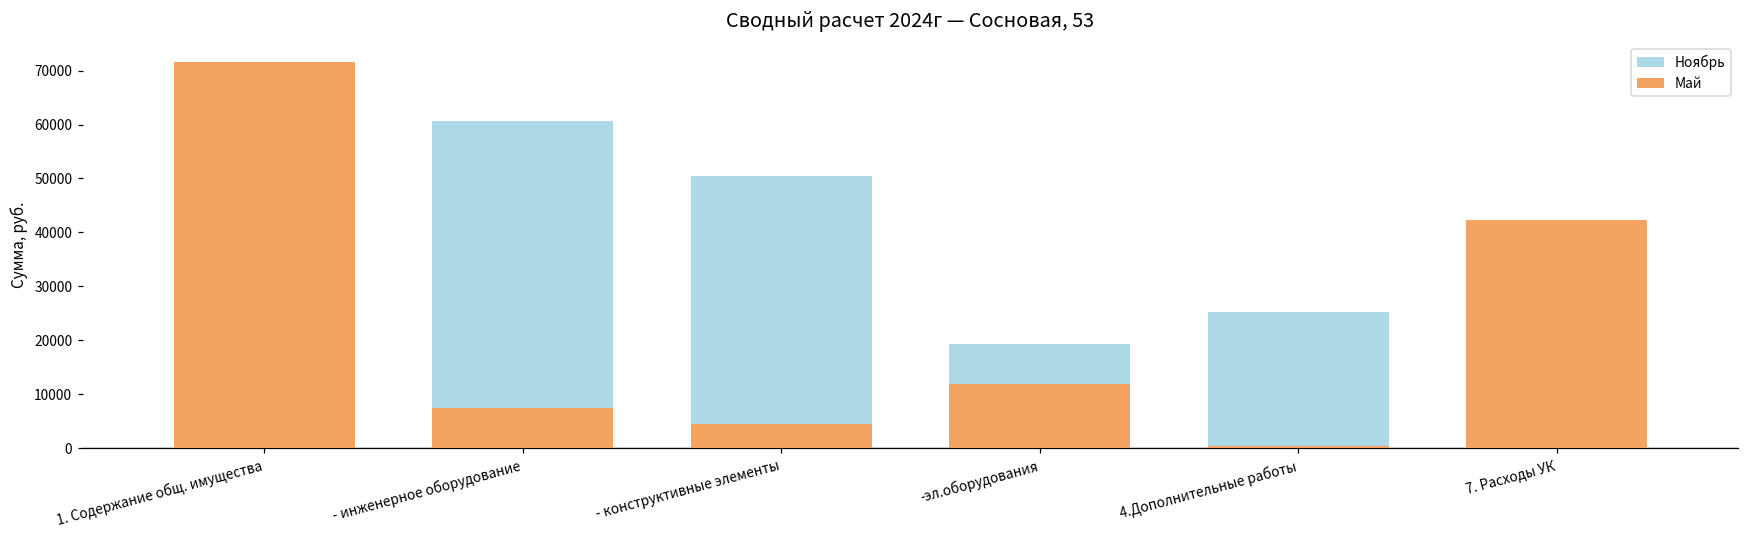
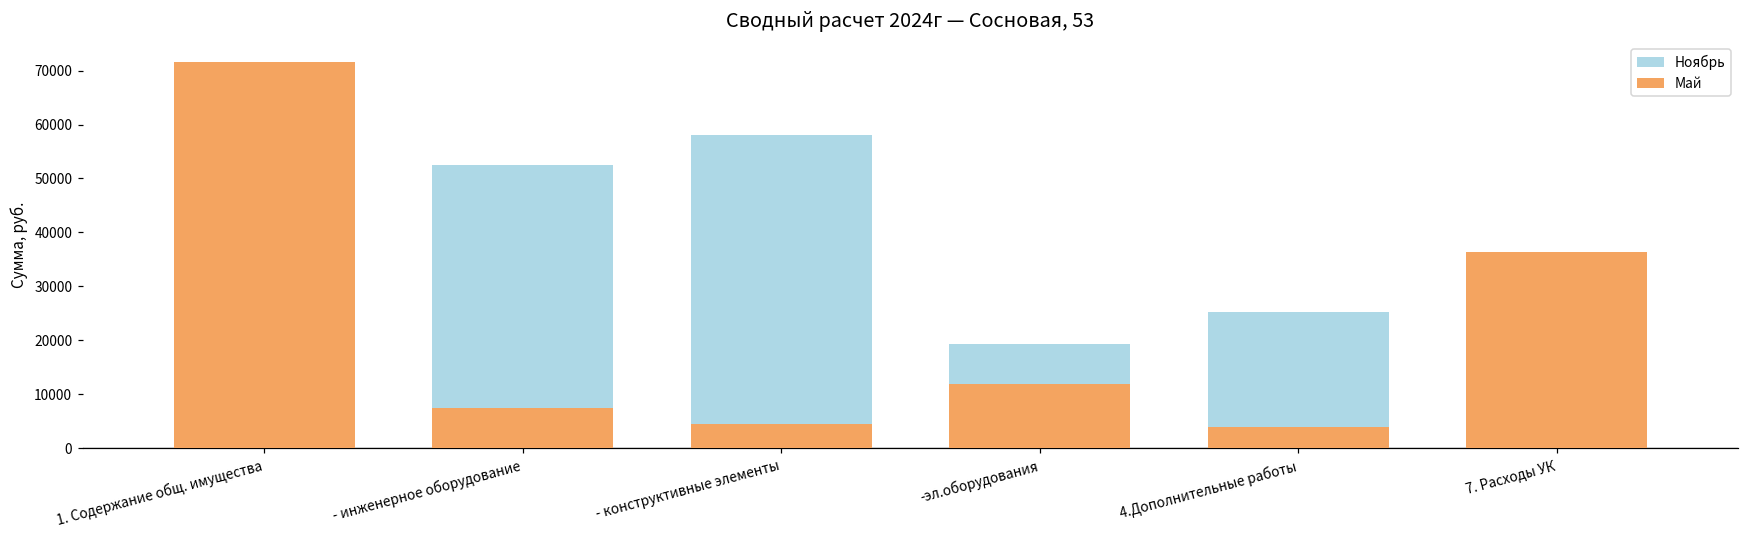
Ноябрь, - инженерное оборудование: 61000 -> 53000
Ноябрь, - конструктивные элементы: 50000 -> 58000
Май, 4.Дополнительные работы: 0 -> 4000
Май, 7. Расходы УК: 42000 -> 36000
